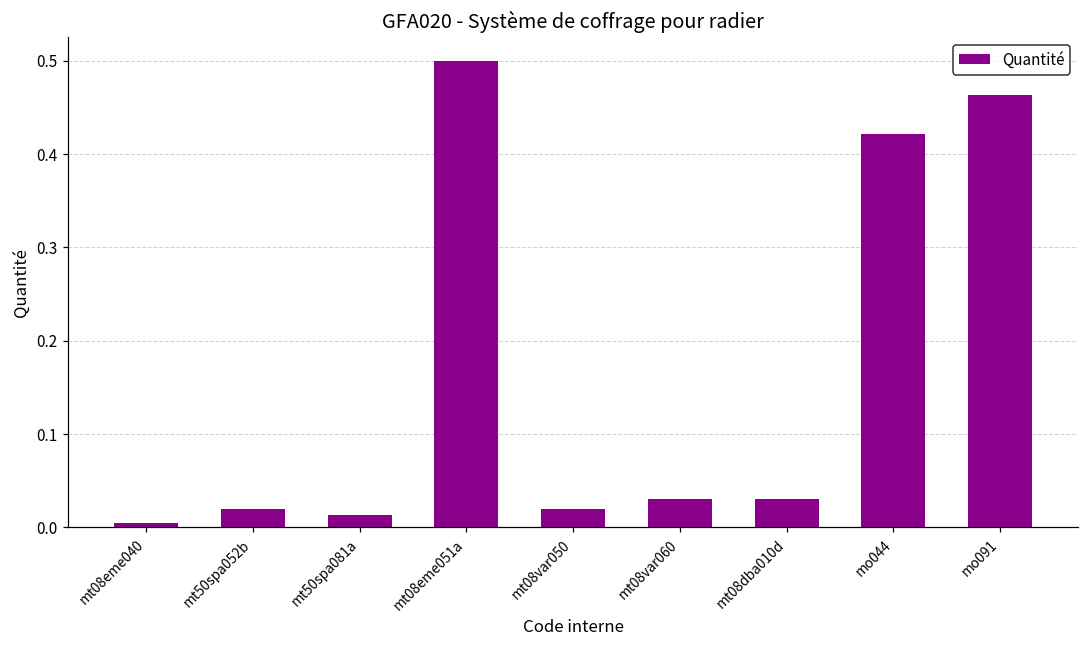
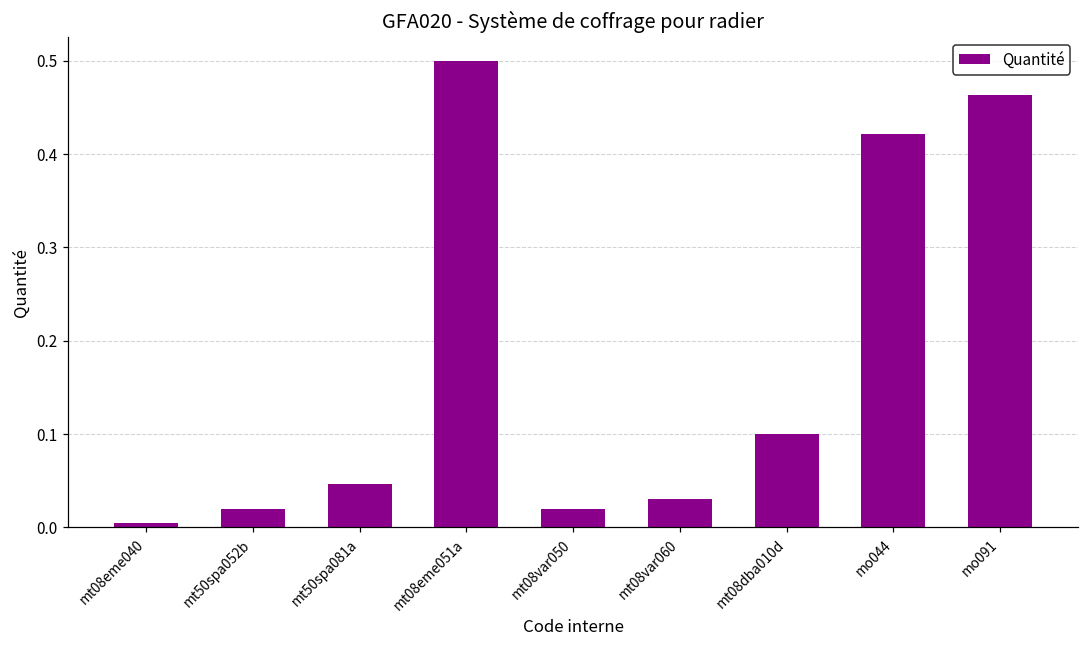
mt50spa081a: 0.01 -> 0.05
mt08dba010d: 0.03 -> 0.10
